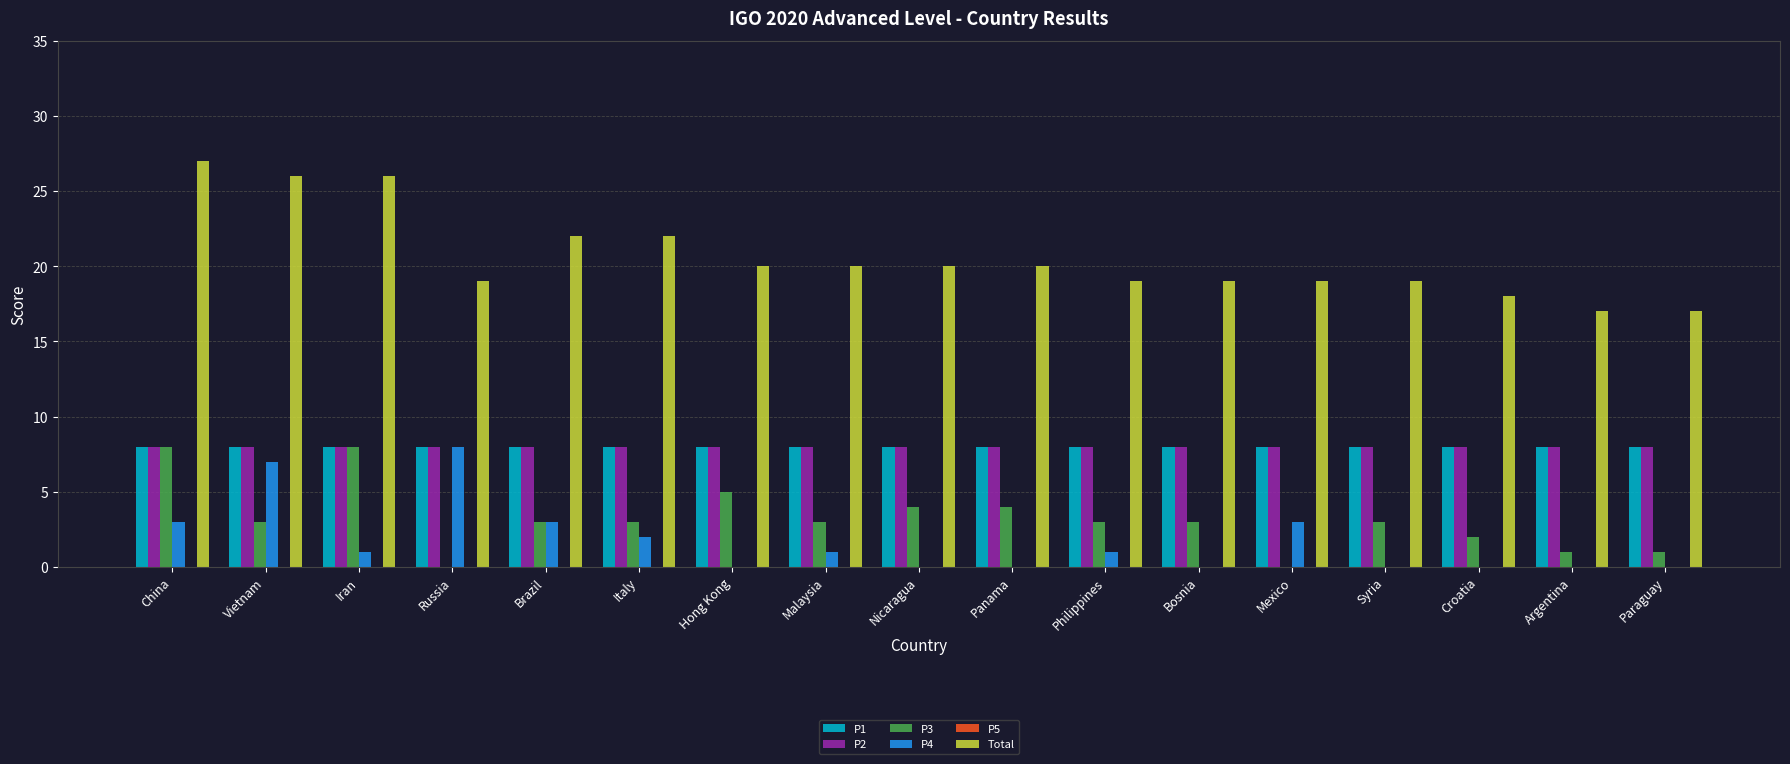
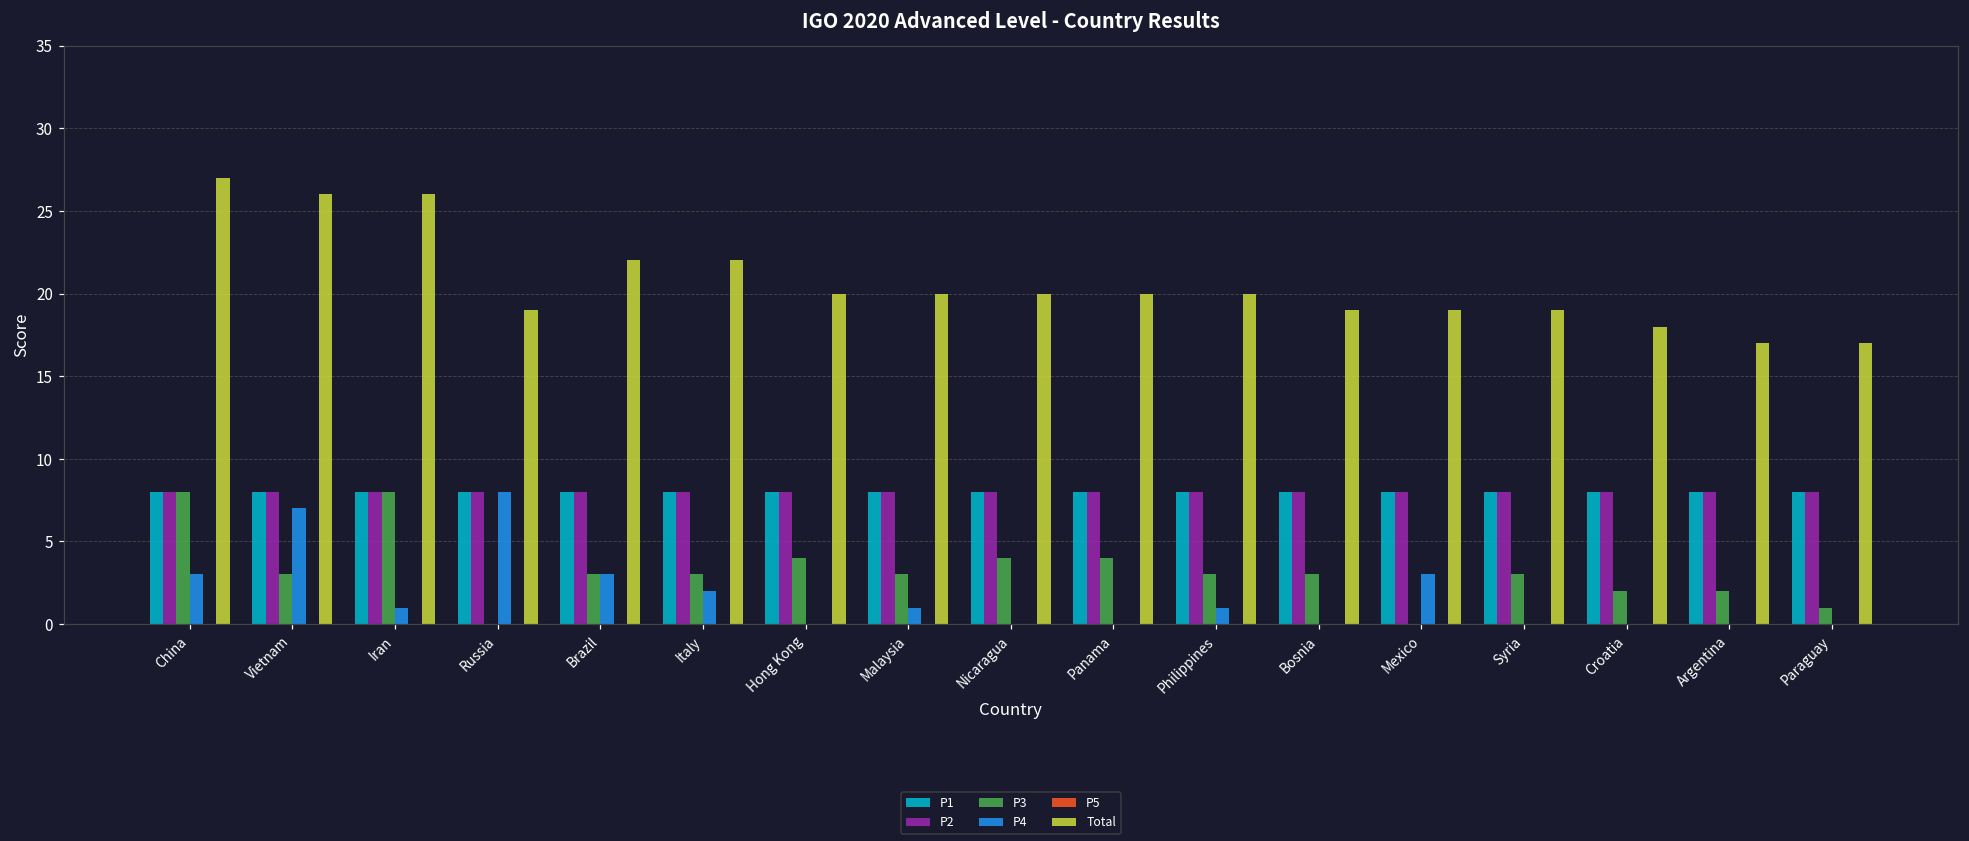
P3, Hong Kong: 5 -> 4
Total, Philippines: 19 -> 20
P3, Argentina: 1 -> 2
